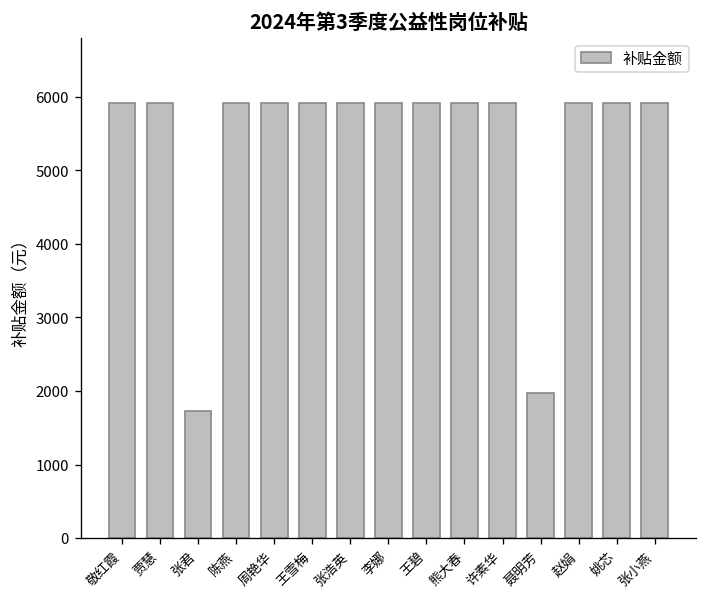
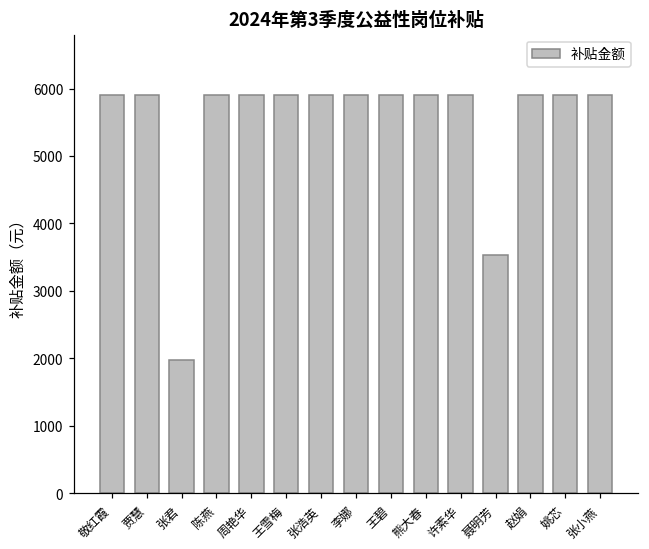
张君: 1700 -> 2000
聂明芳: 2000 -> 3500
